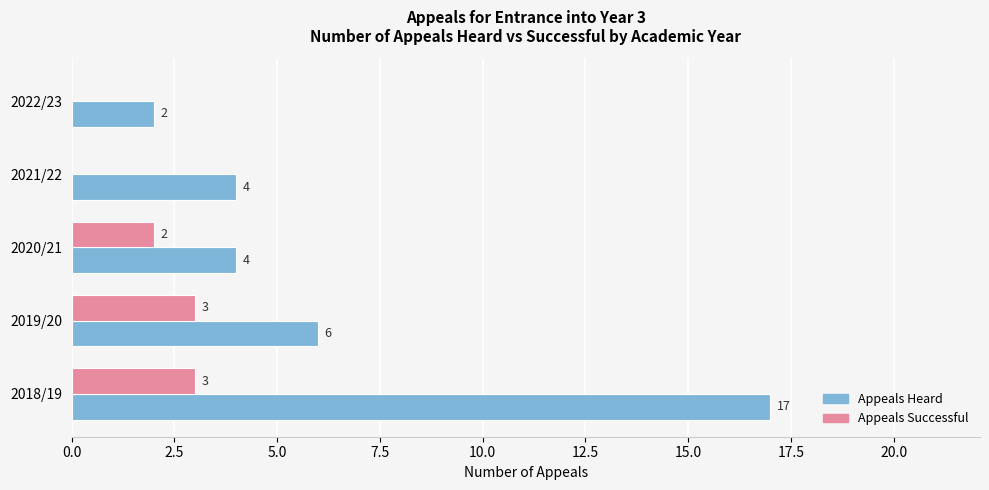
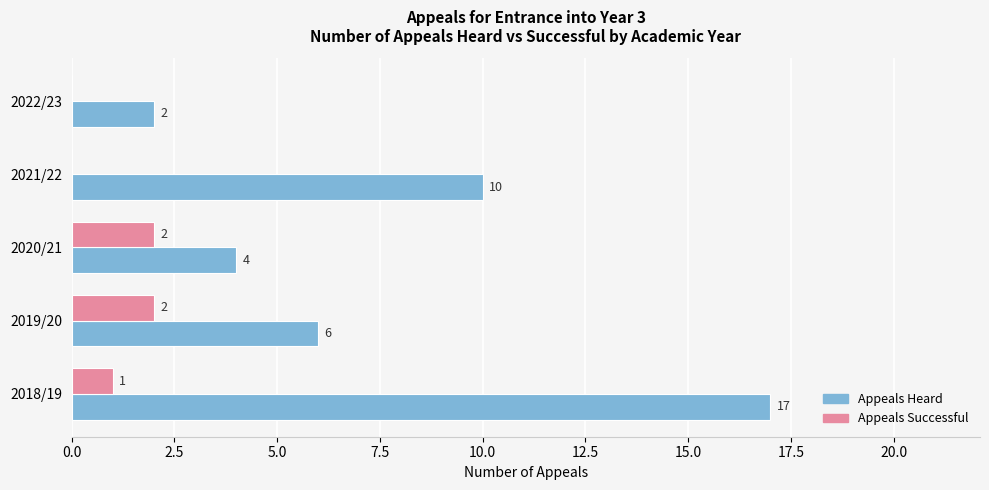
Appeals Heard, 2021/22: 4 -> 10
Appeals Successful, 2019/20: 3 -> 2
Appeals Successful, 2018/19: 3 -> 1
